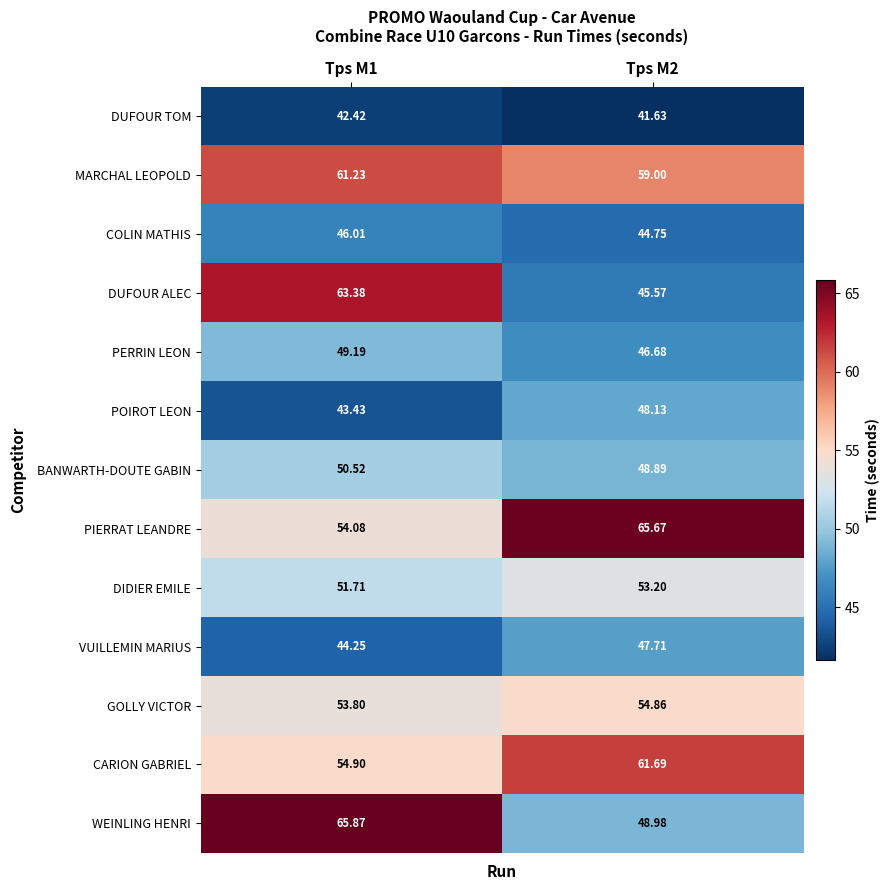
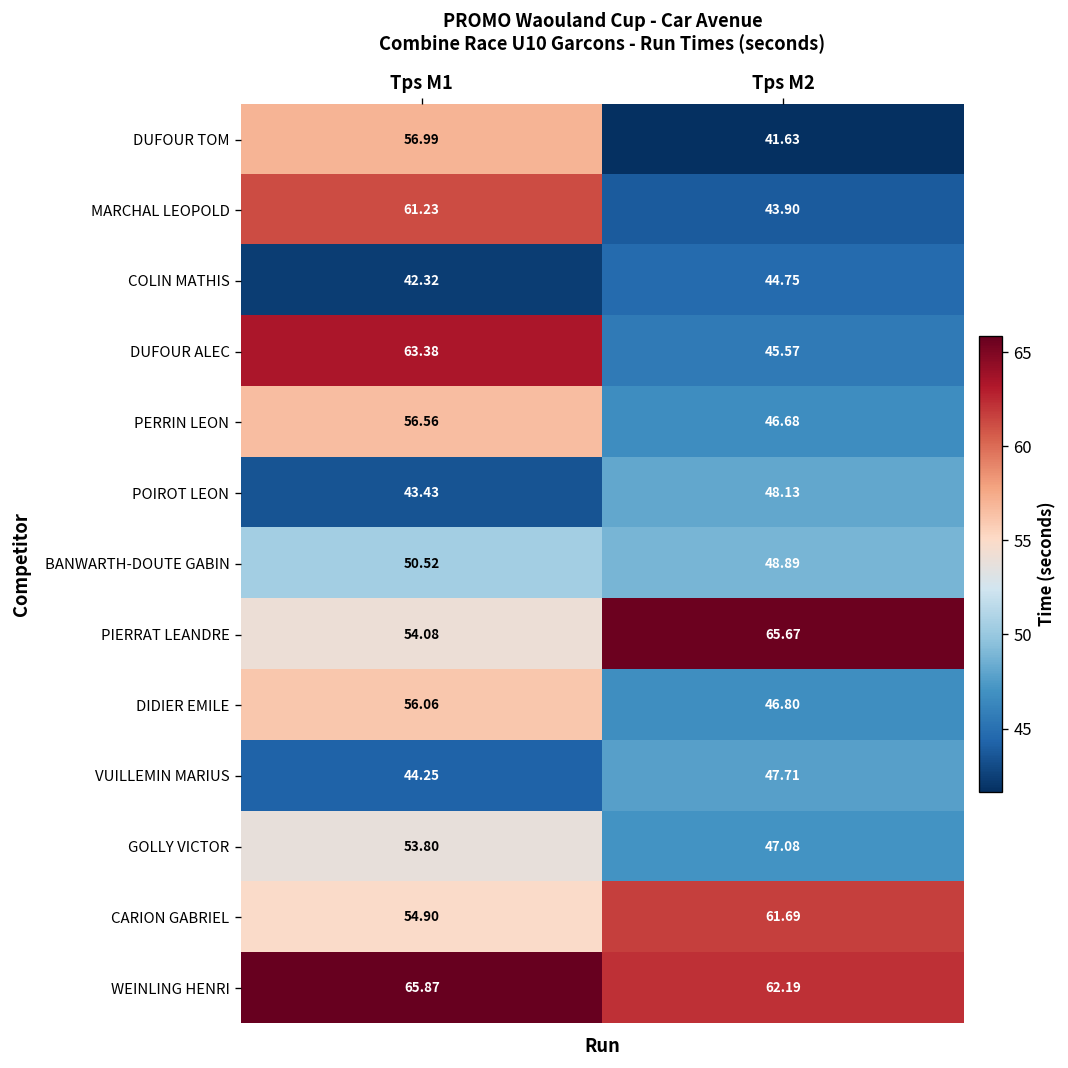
DUFOUR TOM, Tps M1: 42.42 -> 56.99
MARCHAL LEOPOLD, Tps M2: 59.00 -> 43.90
COLIN MATHIS, Tps M1: 46.01 -> 42.32
PERRIN LEON, Tps M1: 49.19 -> 56.56
DIDIER EMILE, Tps M1: 51.71 -> 56.06
DIDIER EMILE, Tps M2: 53.20 -> 46.80
GOLLY VICTOR, Tps M2: 54.86 -> 47.08
WEINLING HENRI, Tps M2: 48.98 -> 62.19
